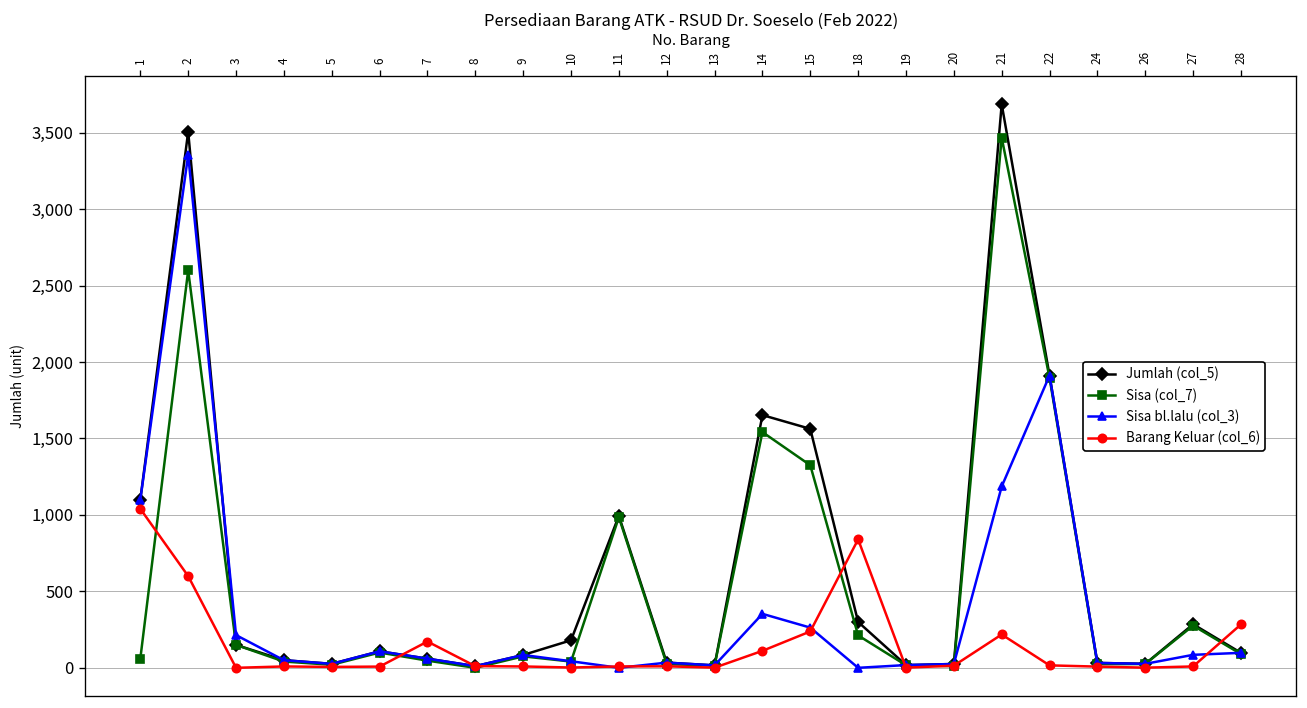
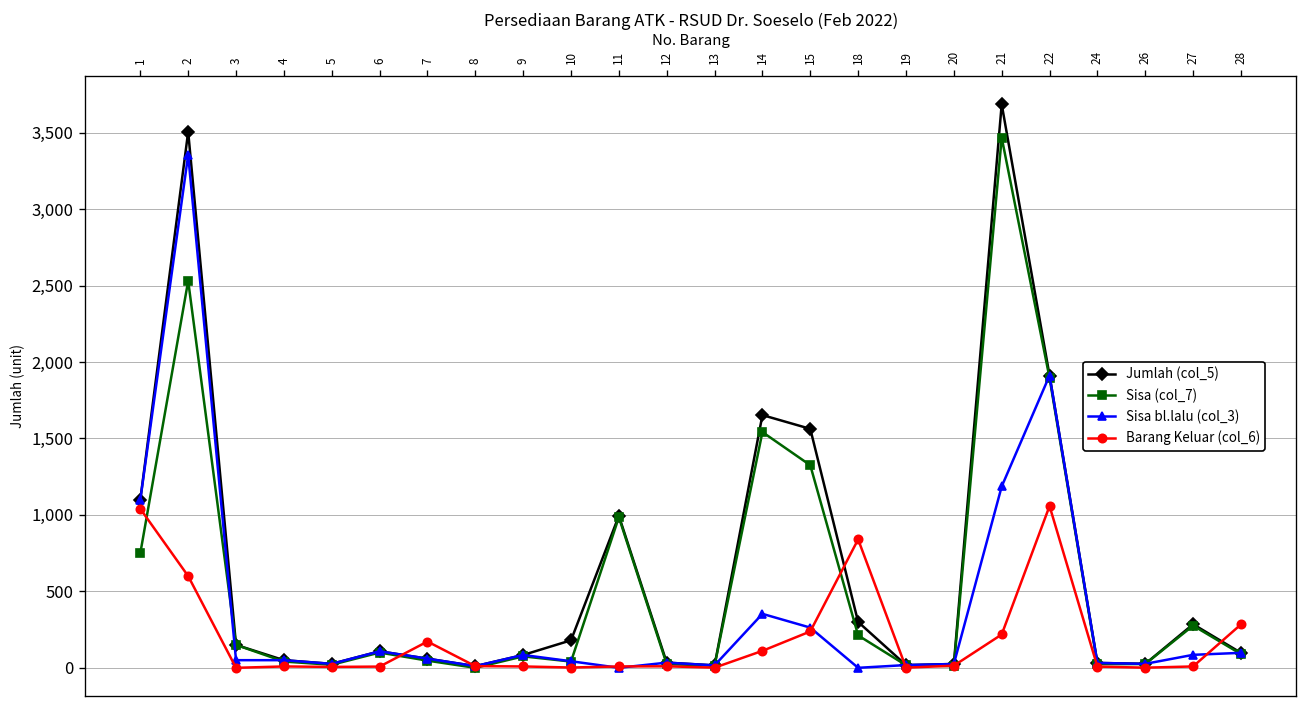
Sisa (col_7), 1: 60 -> 750
Sisa (col_7), 2: 2,600 -> 2,530
Sisa bl.lalu (col_3), 3: 210 -> 50
Barang Keluar (col_6), 22: 20 -> 1,060
